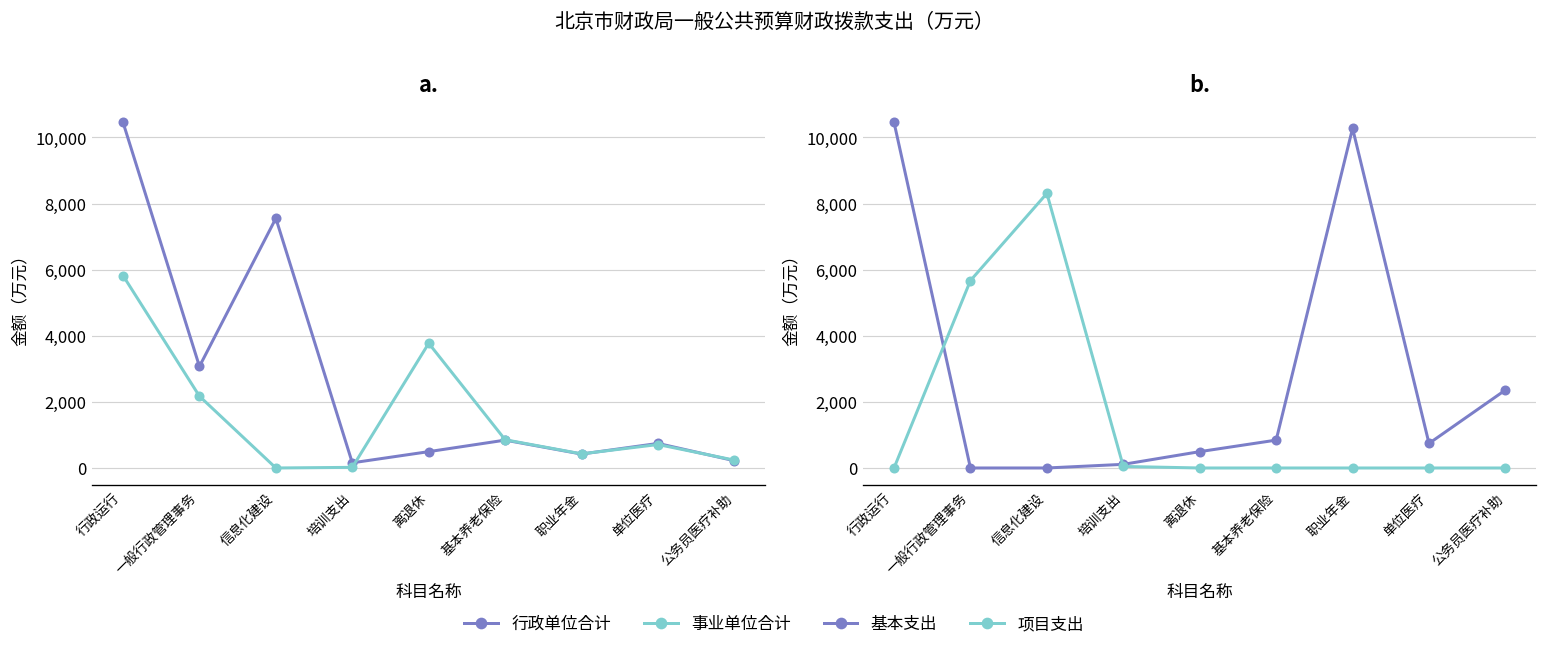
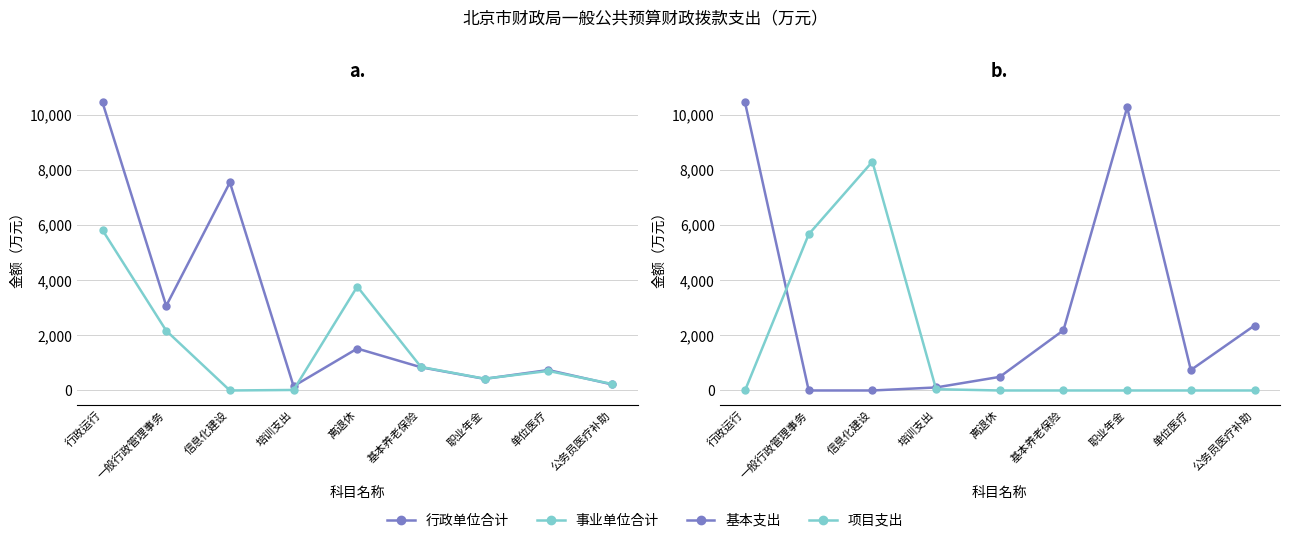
a., 行政单位合计, 离退休: 500 -> 1,500
b., 基本支出, 基本养老保险: 800 -> 2,200
